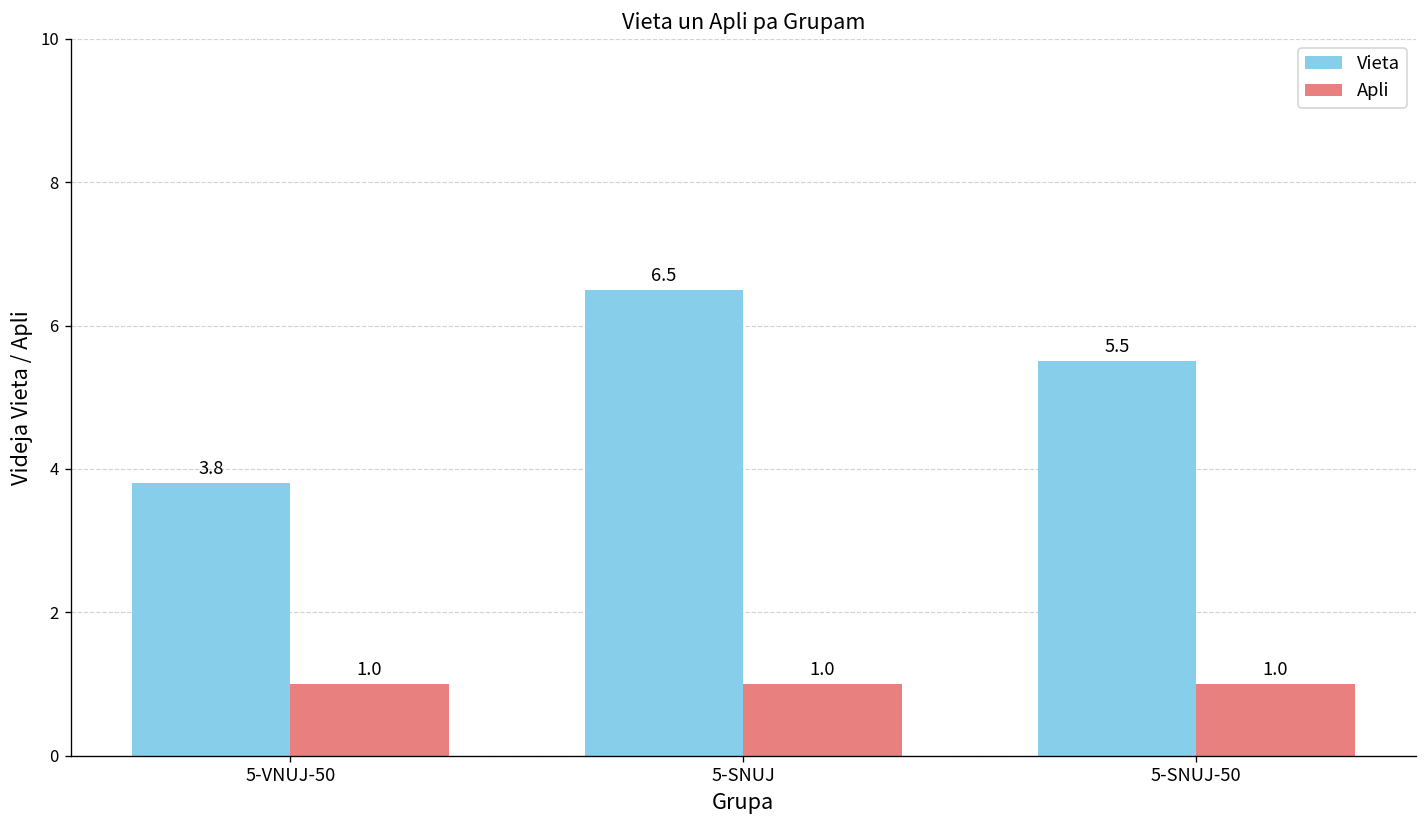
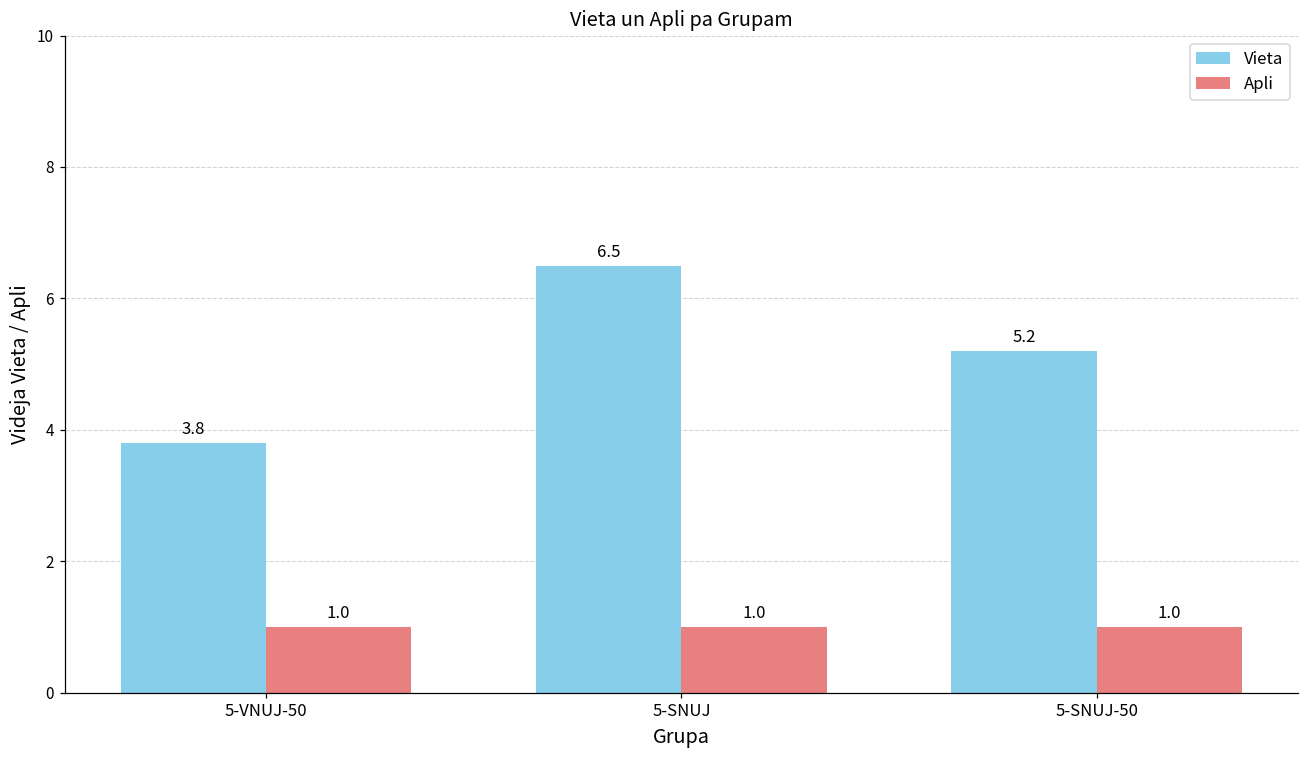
Vieta, 5-SNUJ-50: 5.5 -> 5.2
